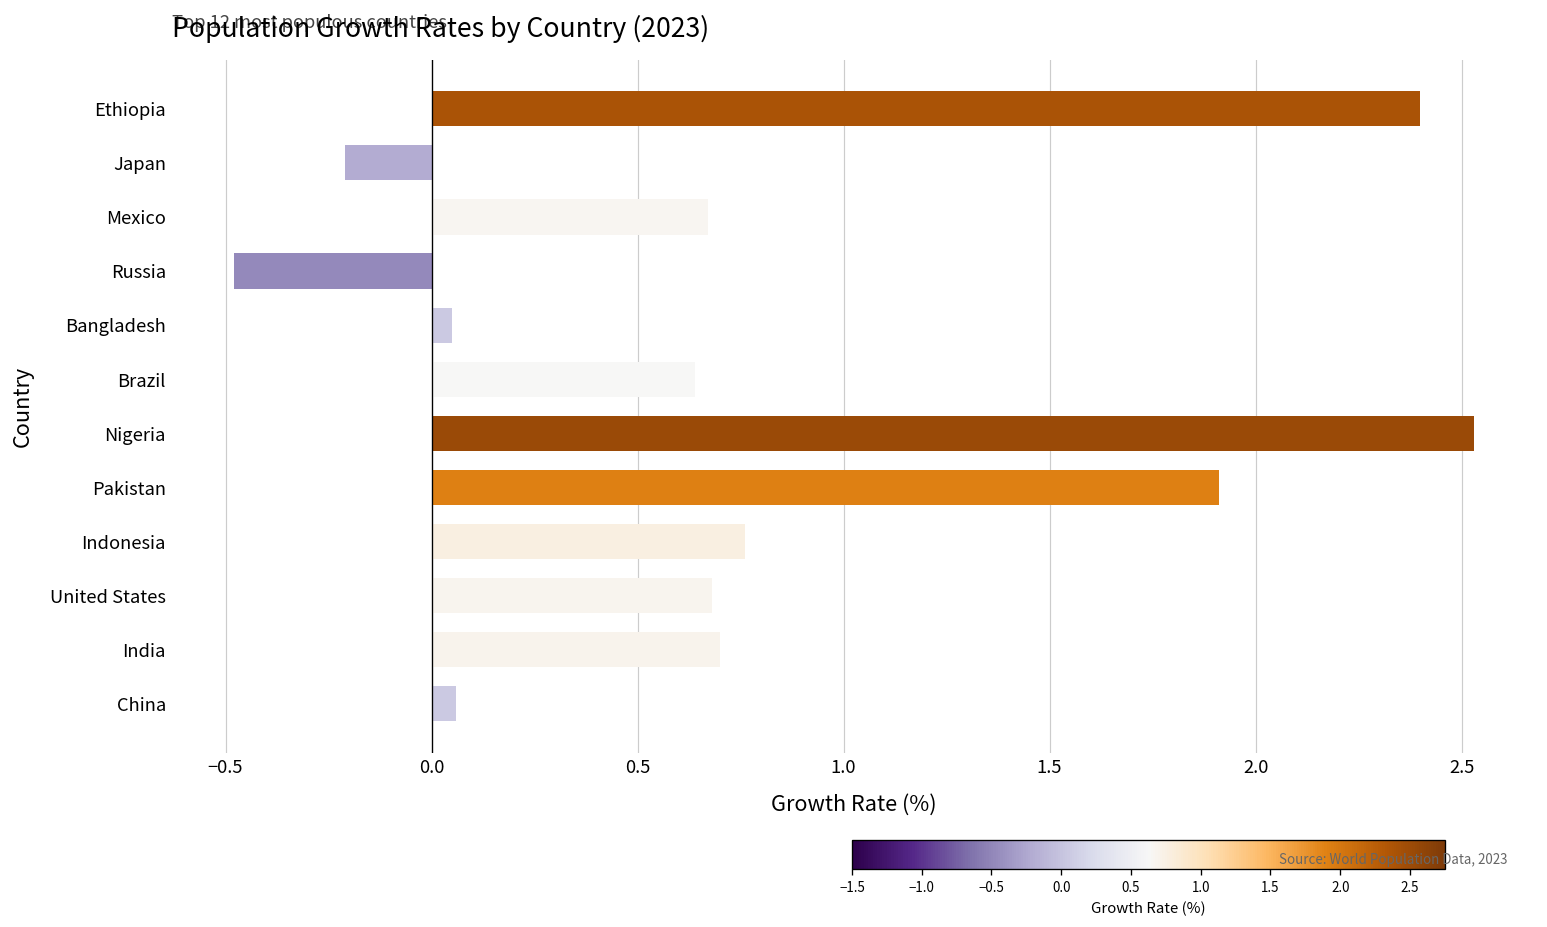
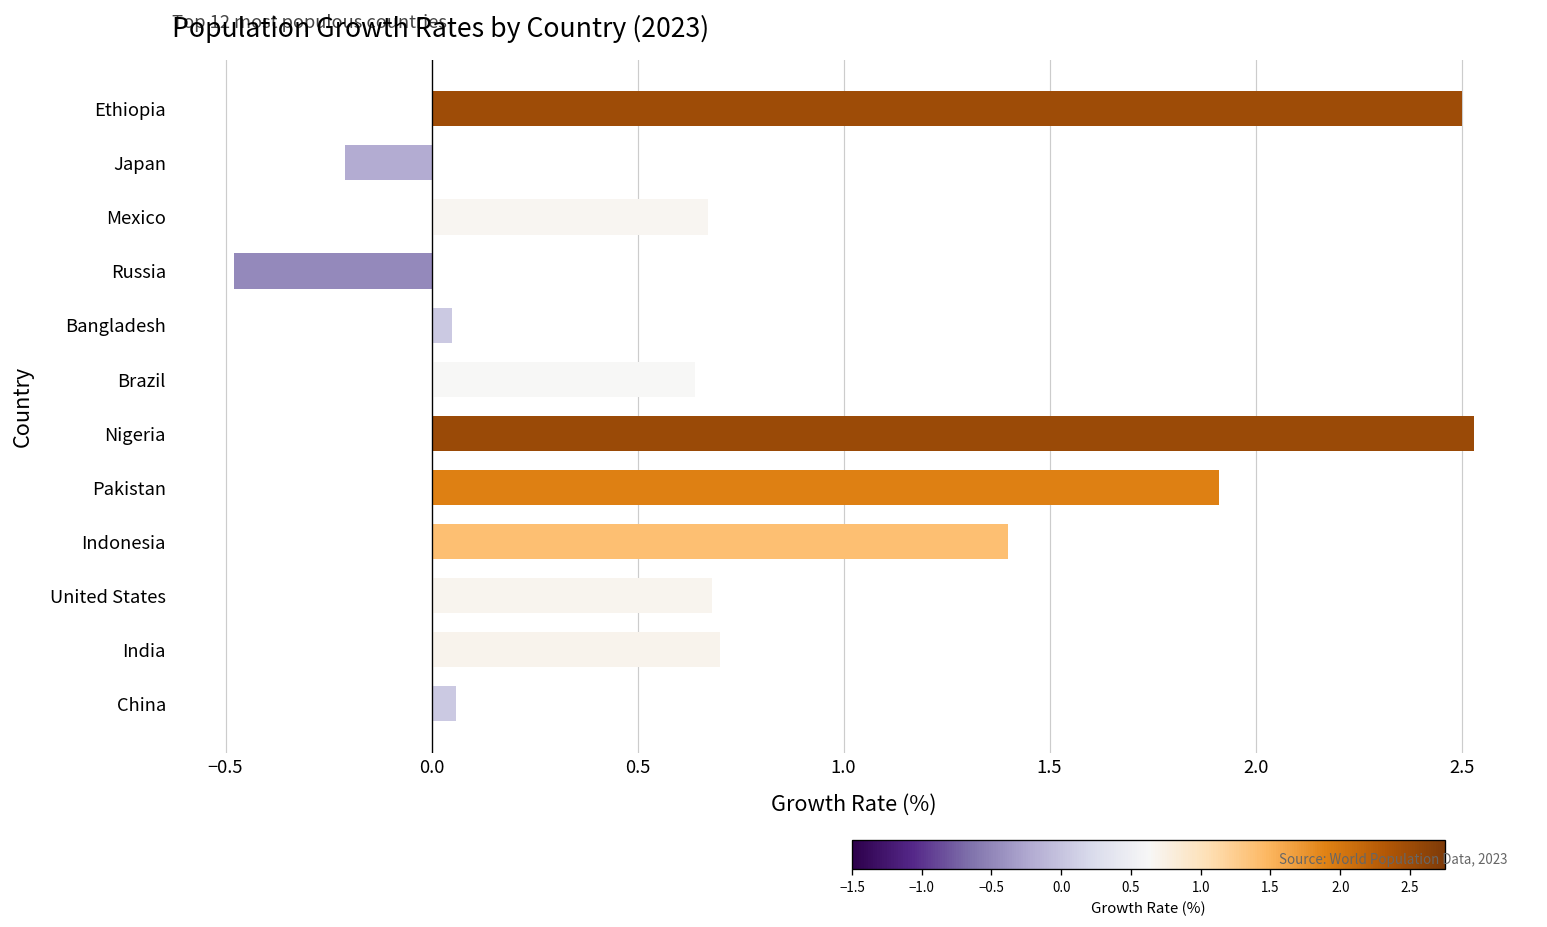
Ethiopia: 2.4 -> 2.5
Indonesia: 0.76 -> 1.40
